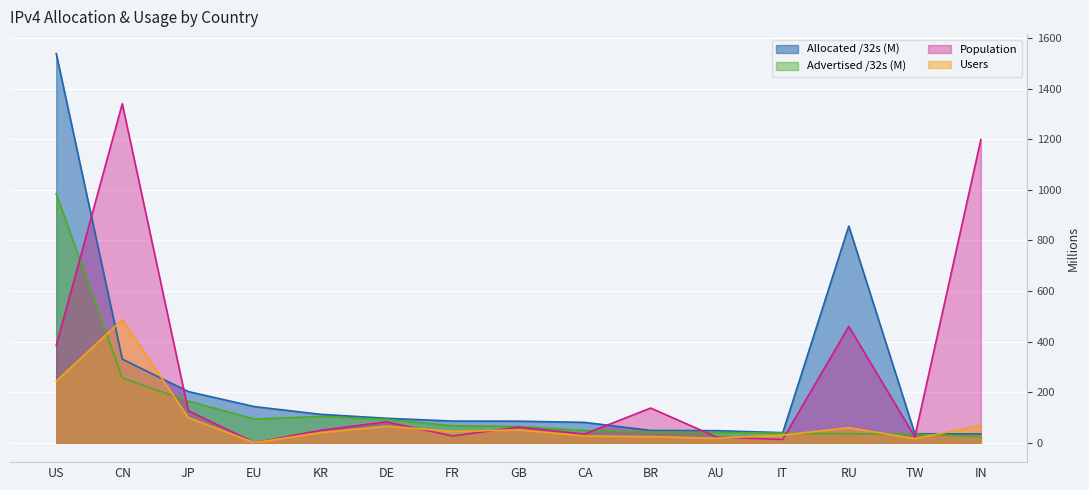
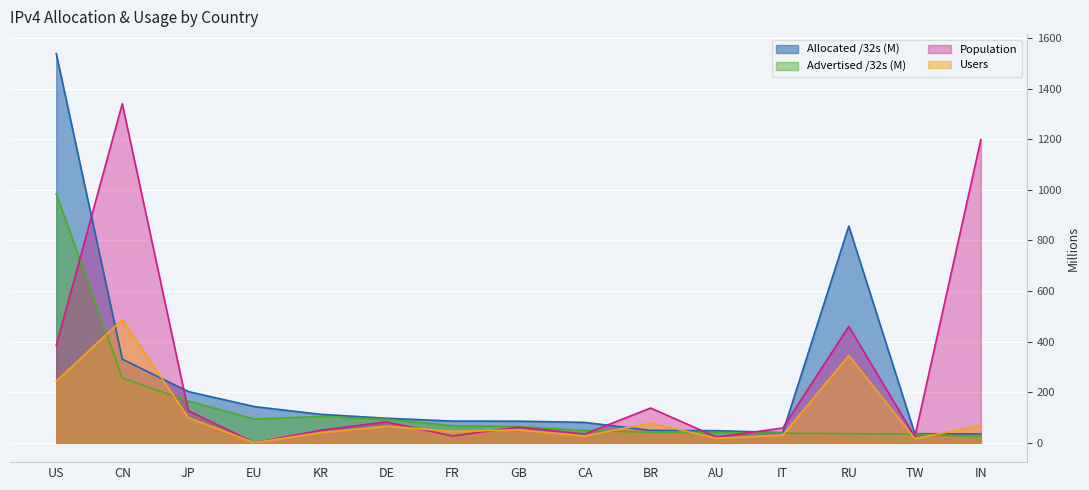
Users, BR: 20 -> 80
Population, IT: 10 -> 60
Users, RU: 60 -> 340
